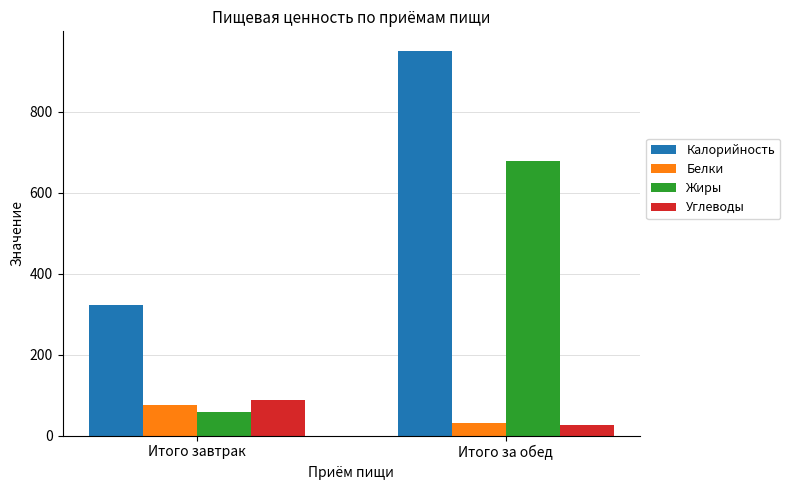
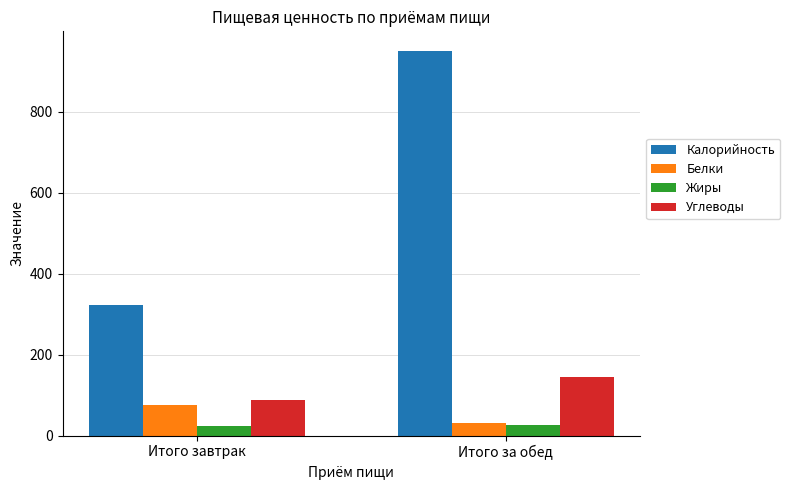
Жиры, Итого завтрак: 60 -> 20
Жиры, Итого за обед: 680 -> 30
Углеводы, Итого за обед: 30 -> 140
